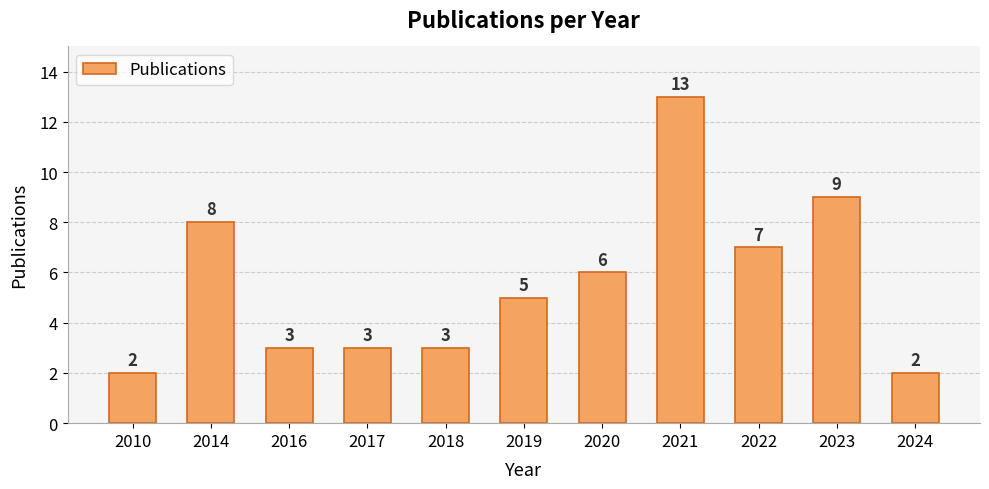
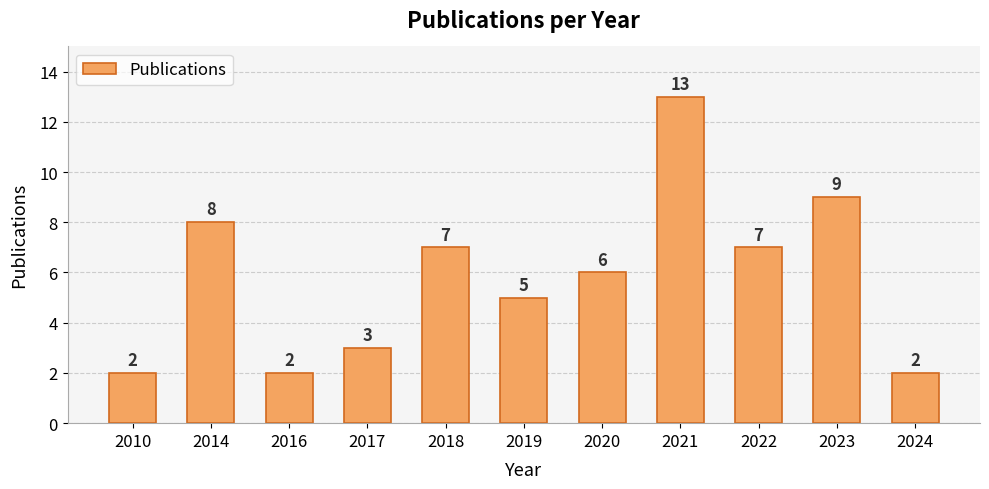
2016: 3 -> 2
2018: 3 -> 7
